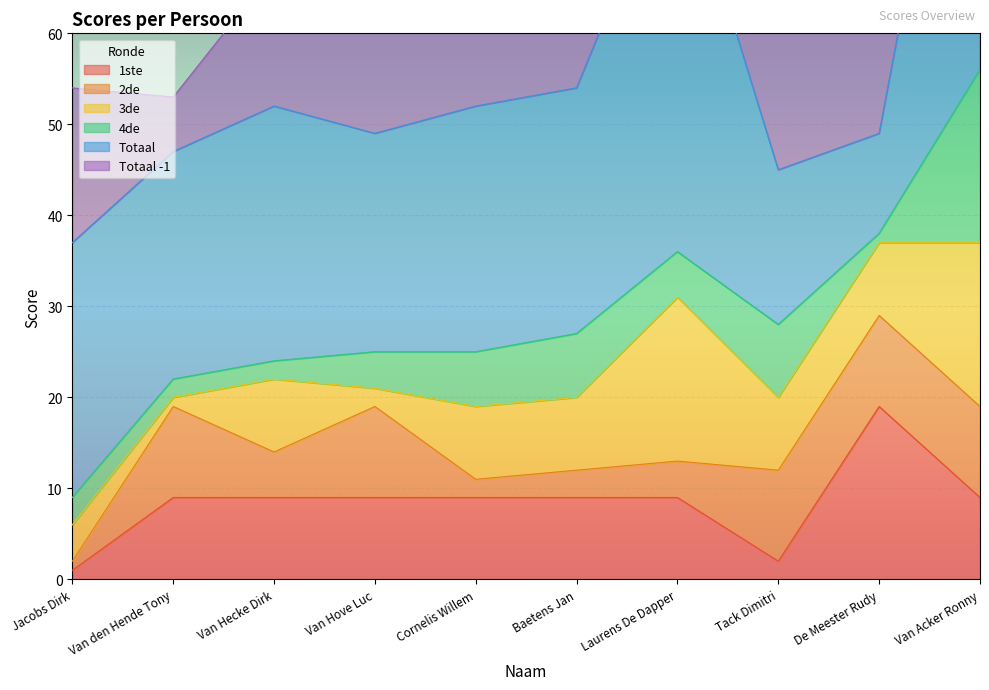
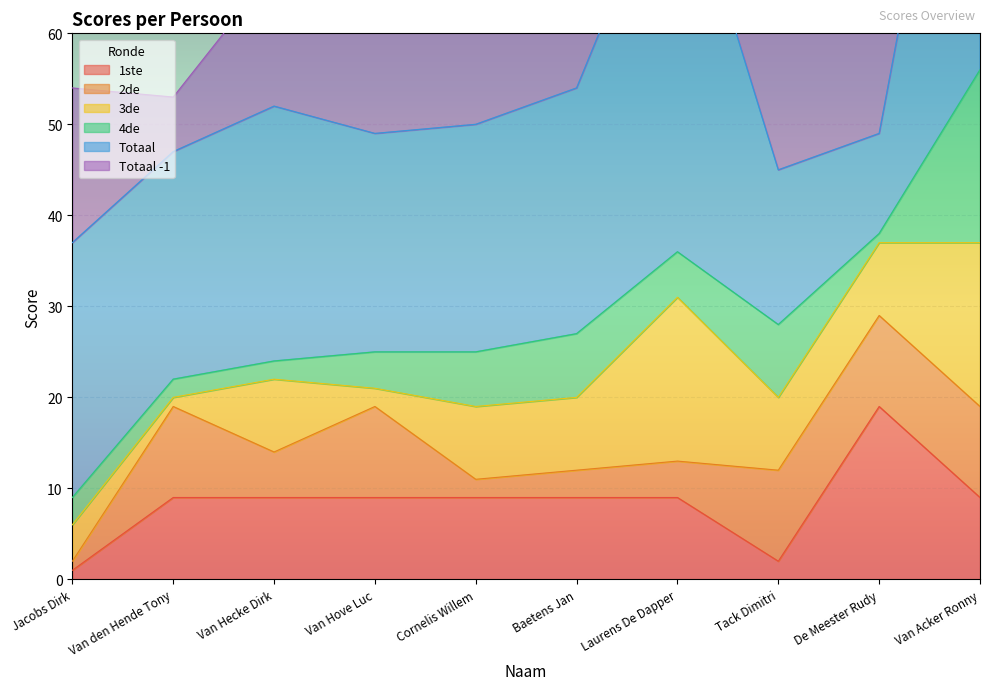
Totaal, Cornelis Willem: 27 -> 25
